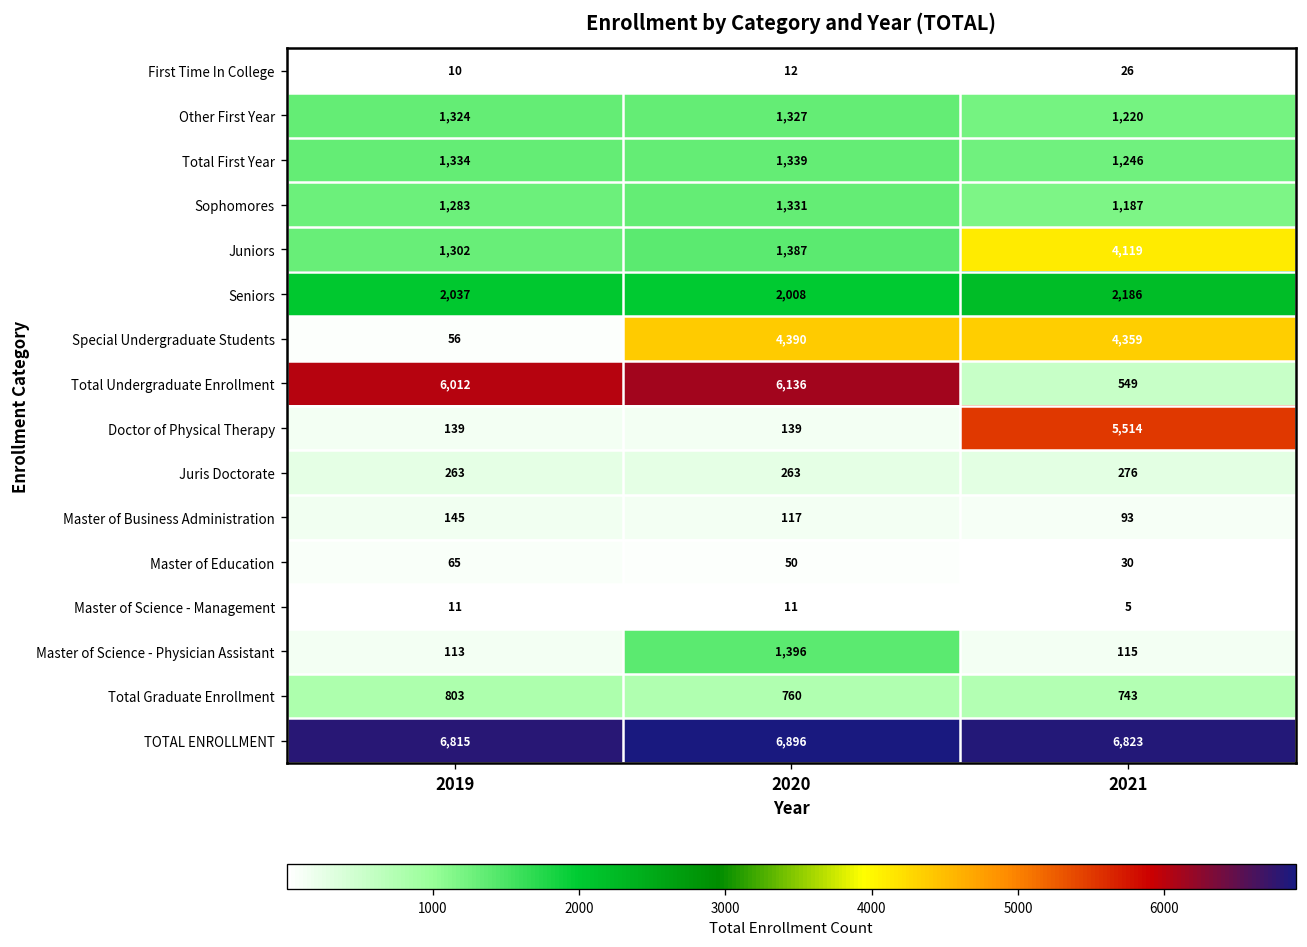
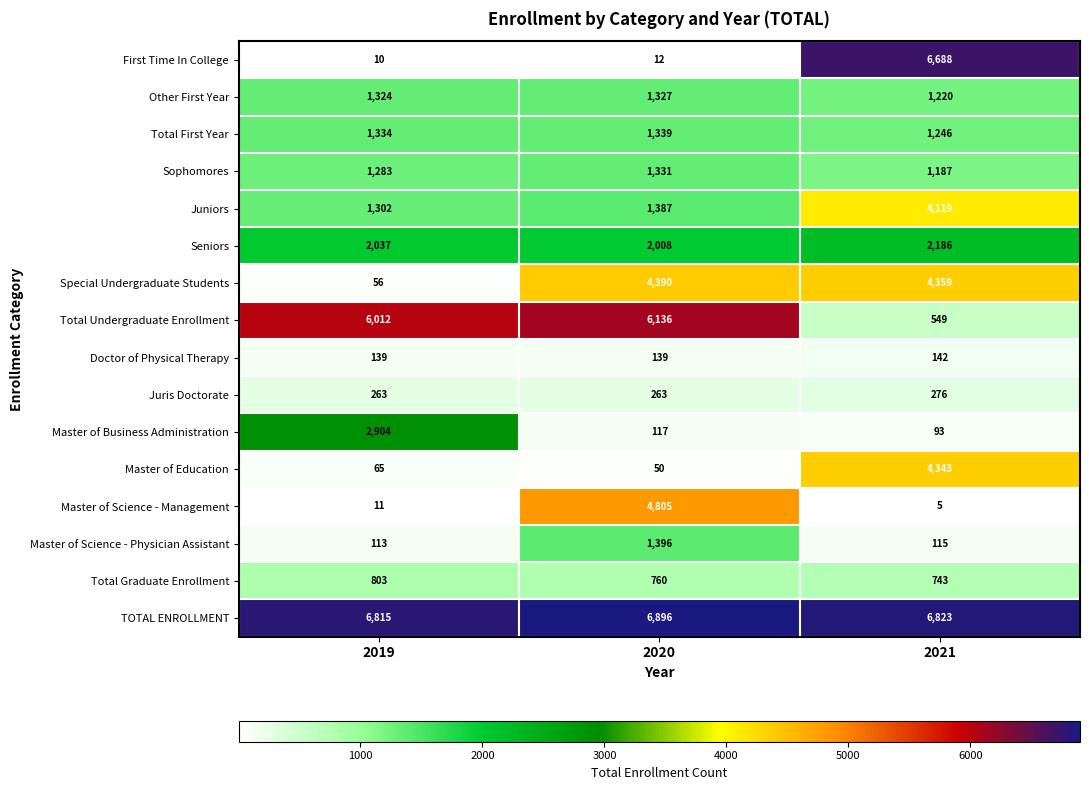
First Time In College, 2021: 26 -> 6,688
Doctor of Physical Therapy, 2021: 5,514 -> 142
Master of Business Administration, 2019: 145 -> 2,904
Master of Education, 2021: 30 -> 4,343
Master of Science - Management, 2020: 11 -> 4,805
